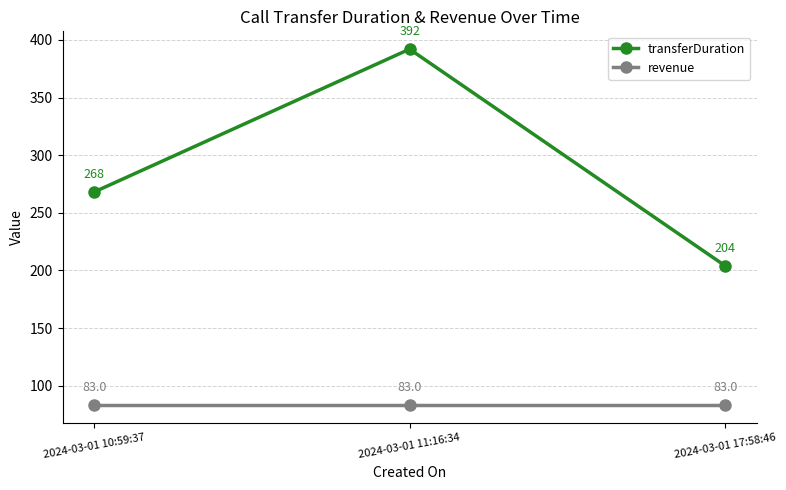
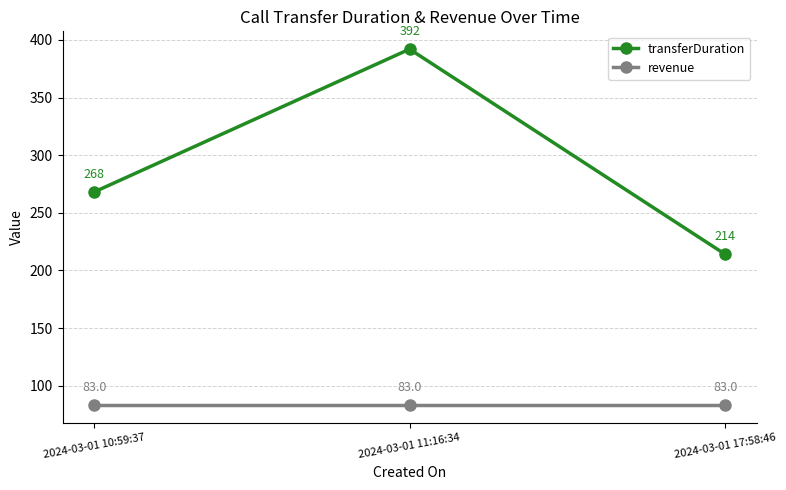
transferDuration, 2024-03-01 17:58:46: 204 -> 214
